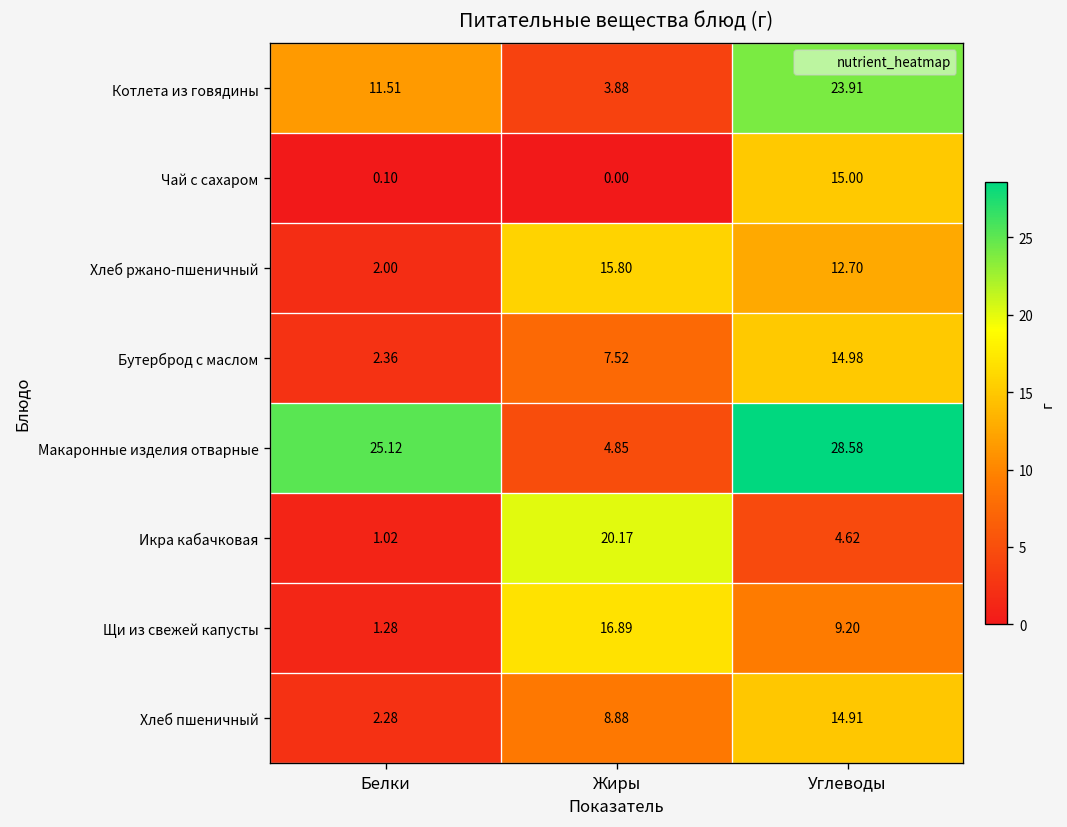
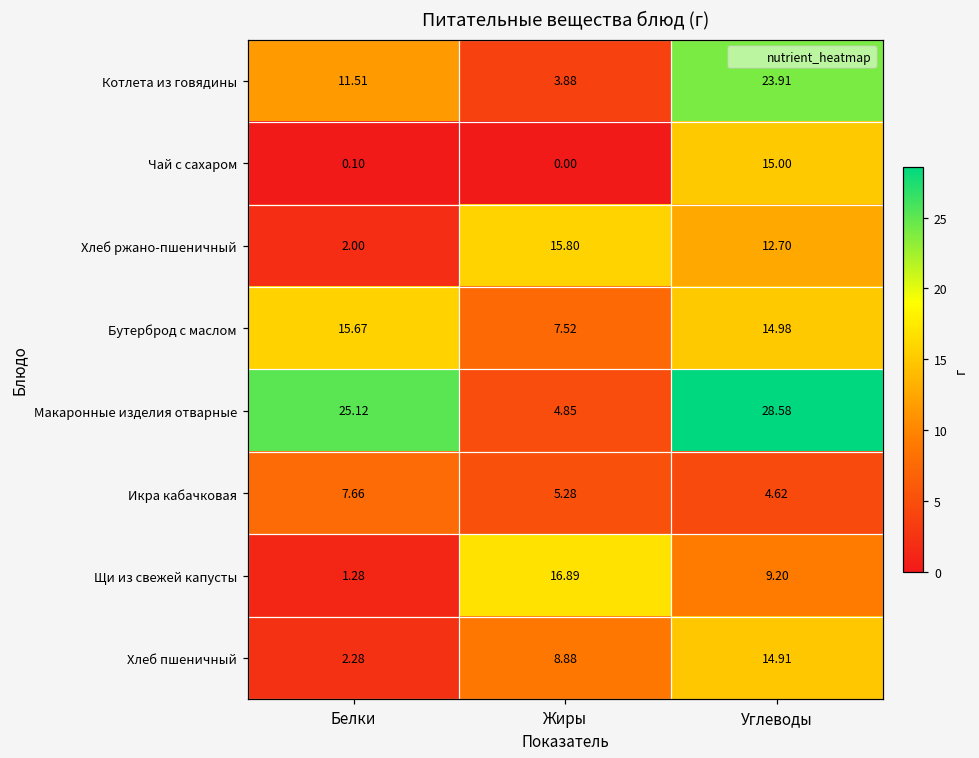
Бутерброд с маслом, Белки: 2.36 -> 15.67
Икра кабачковая, Белки: 1.02 -> 7.66
Икра кабачковая, Жиры: 20.17 -> 5.28
